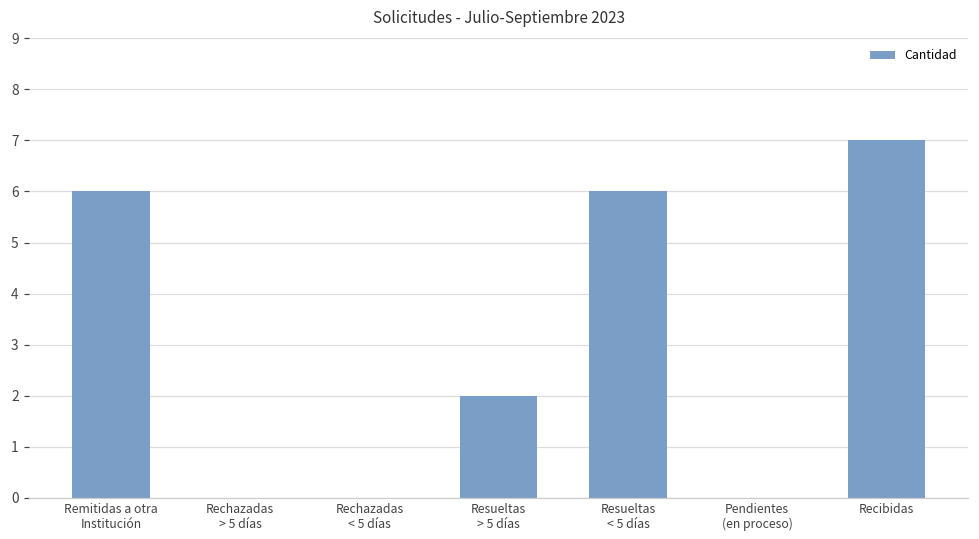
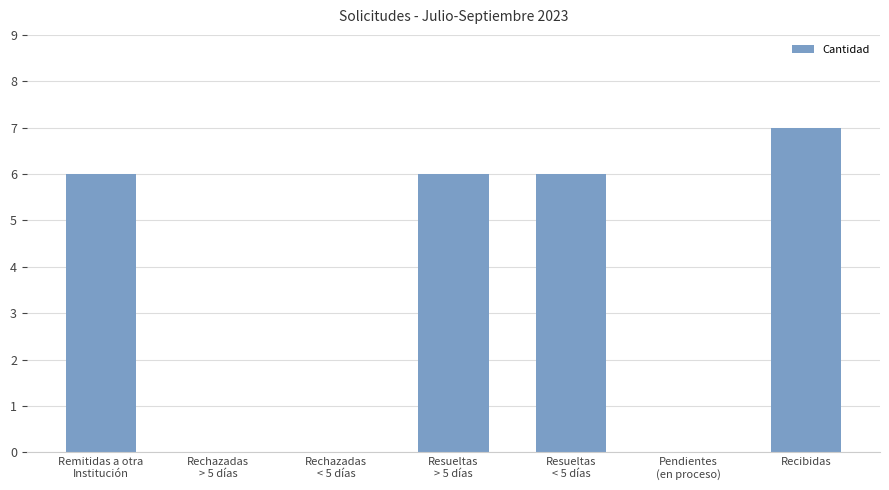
Resueltas > 5 días: 2 -> 6
